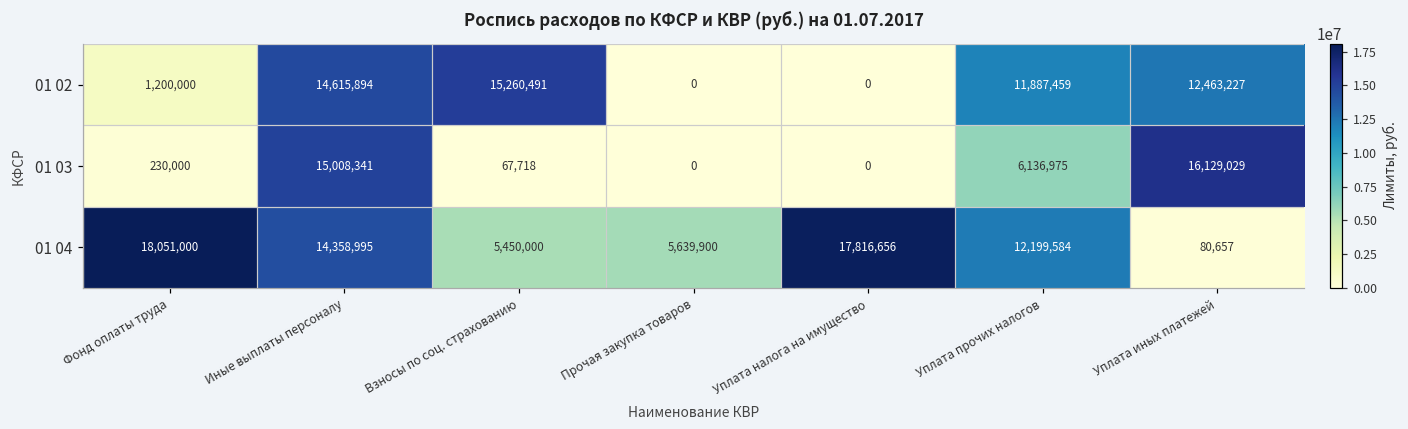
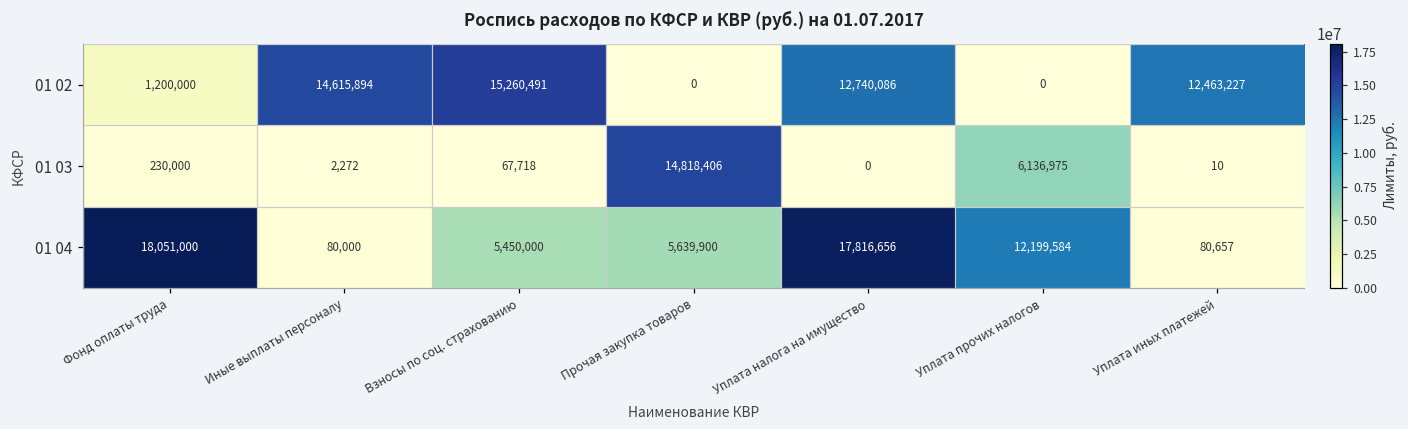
01 02, Уплата налога на имущество: 0 -> 12,740,086
01 02, Уплата прочих налогов: 11,887,459 -> 0
01 03, Иные выплаты персоналу: 15,008,341 -> 2,272
01 03, Прочая закупка товаров: 0 -> 14,818,406
01 03, Уплата иных платежей: 16,129,029 -> 10
01 04, Иные выплаты персоналу: 14,358,995 -> 80,000
